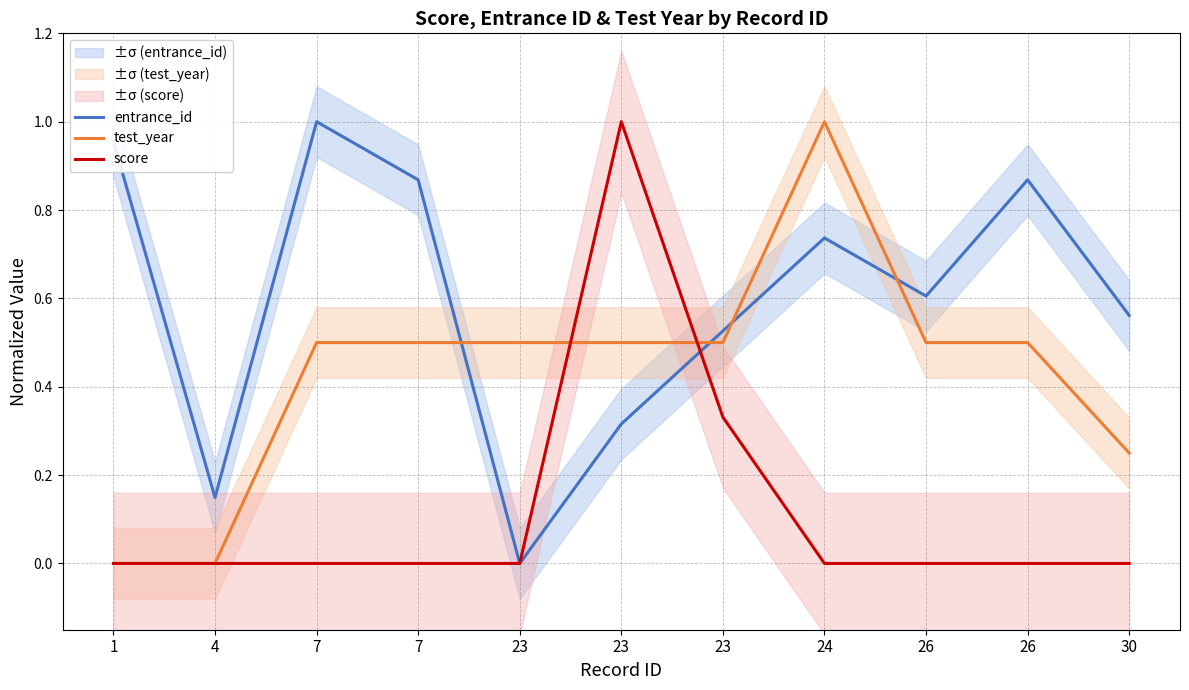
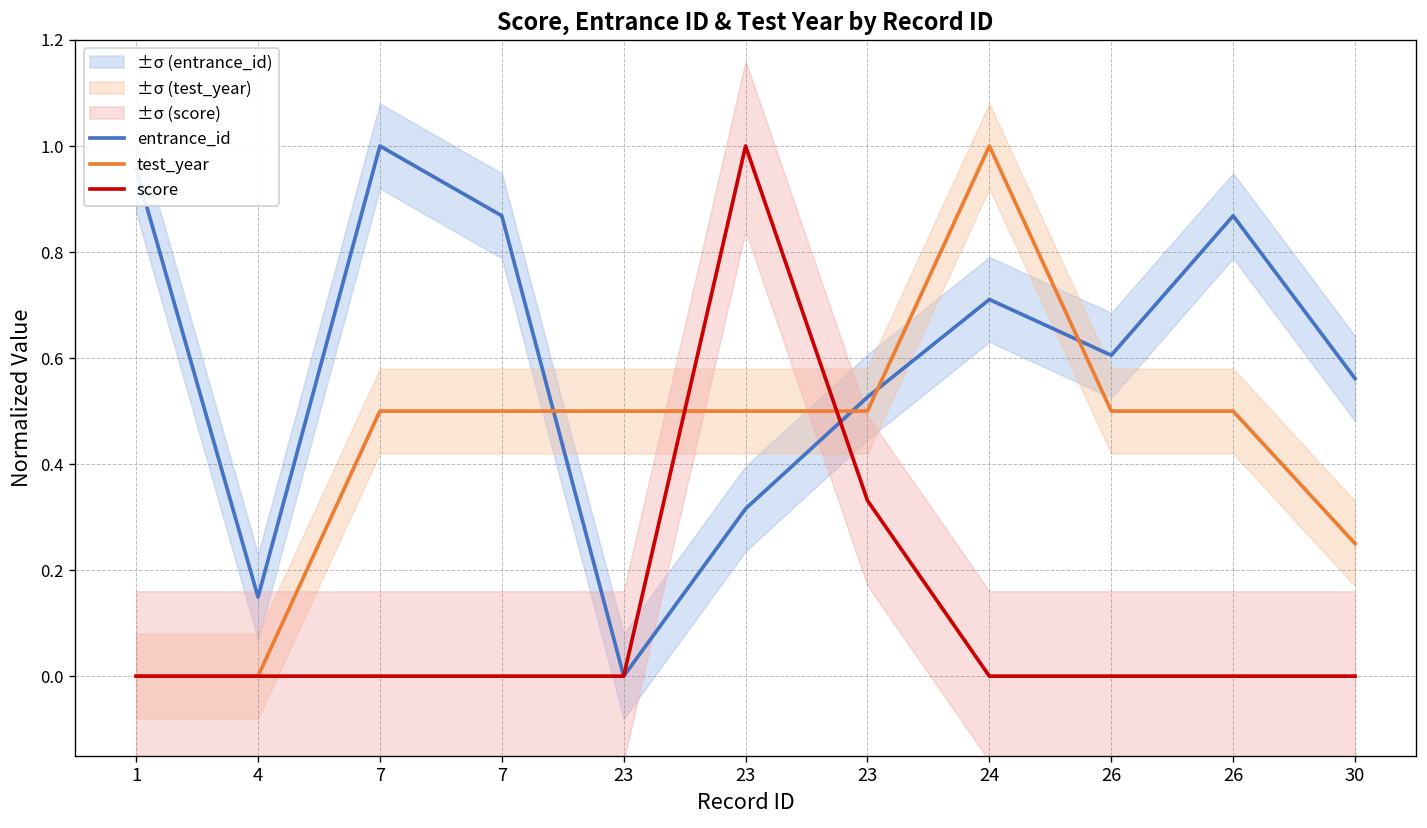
entrance_id, 24: 0.74 -> 0.71
